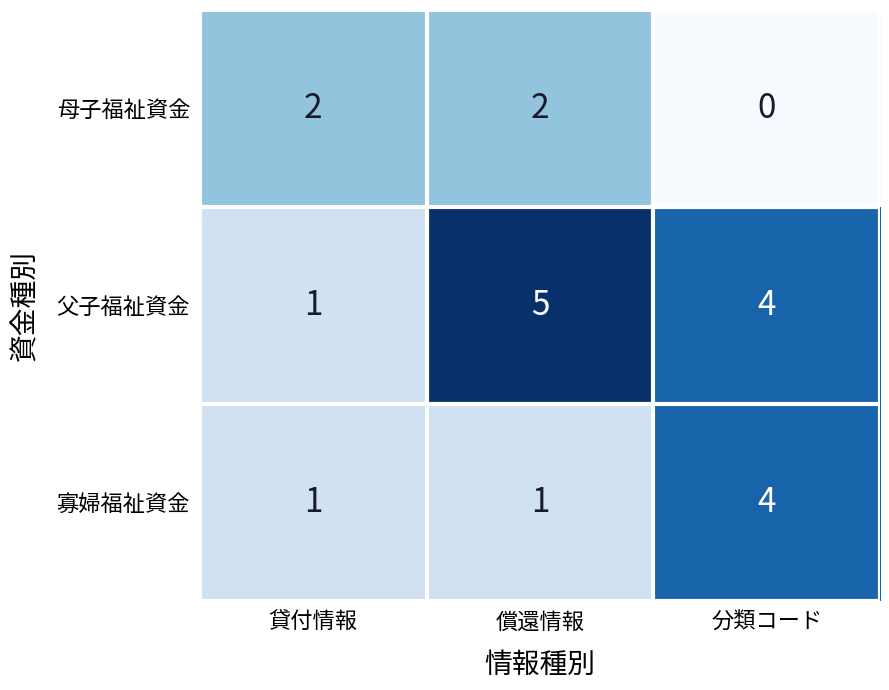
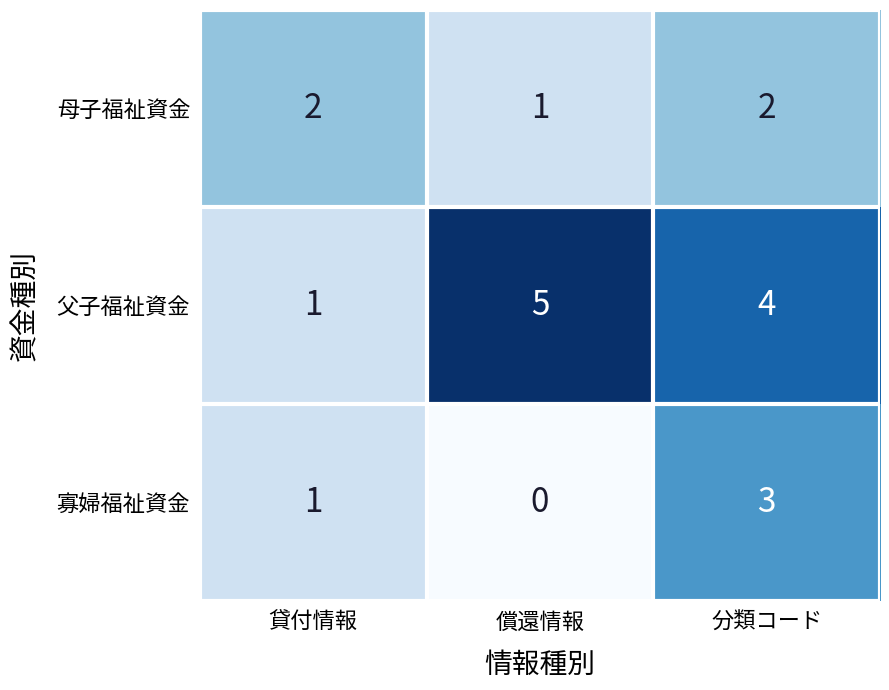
母子福祉資金, 償還情報: 2 -> 1
母子福祉資金, 分類コード: 0 -> 2
寡婦福祉資金, 償還情報: 1 -> 0
寡婦福祉資金, 分類コード: 4 -> 3
